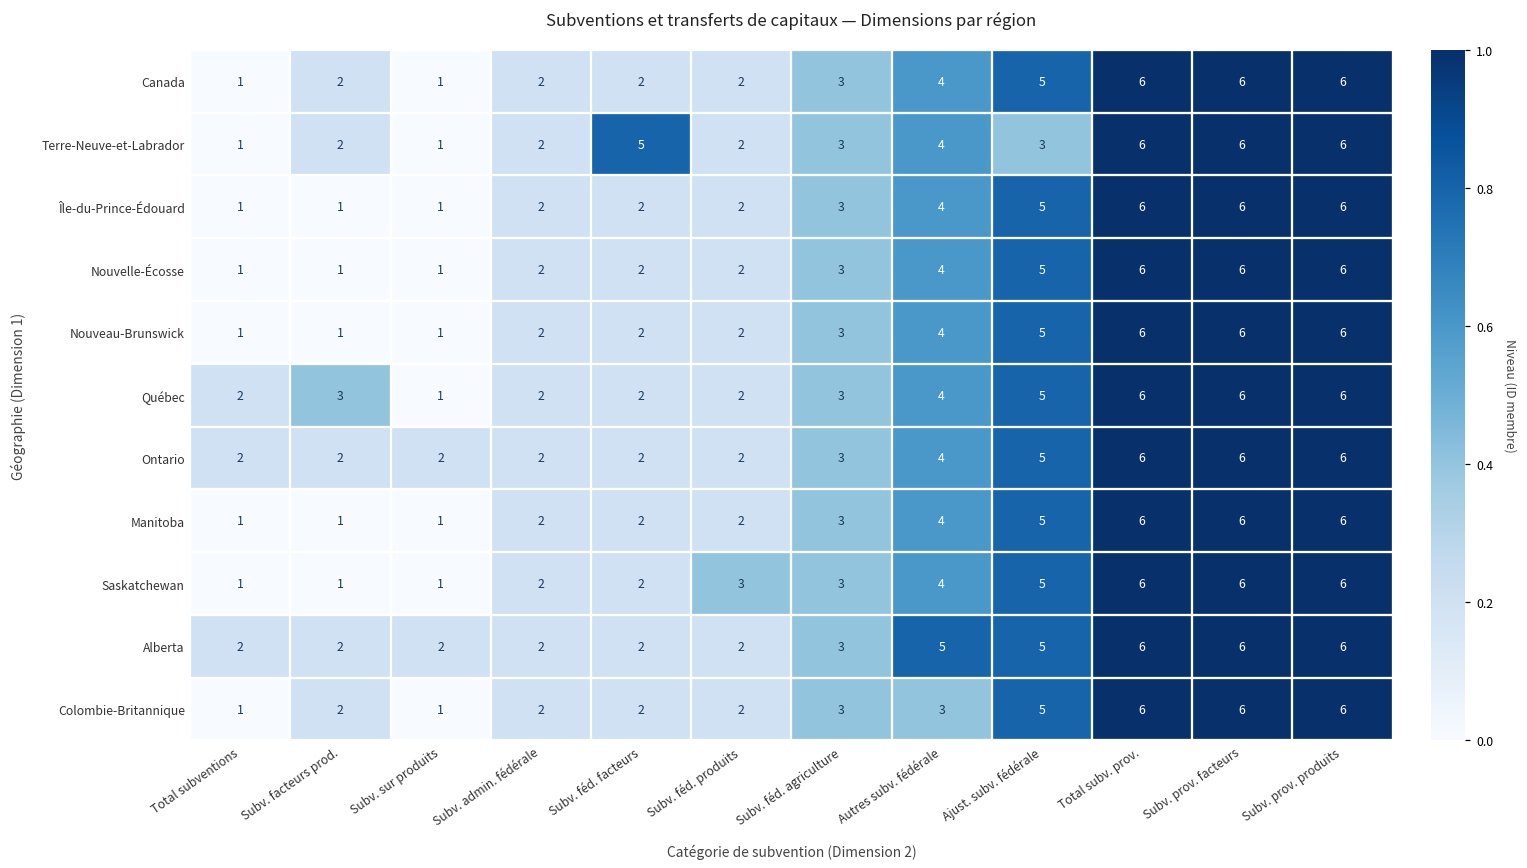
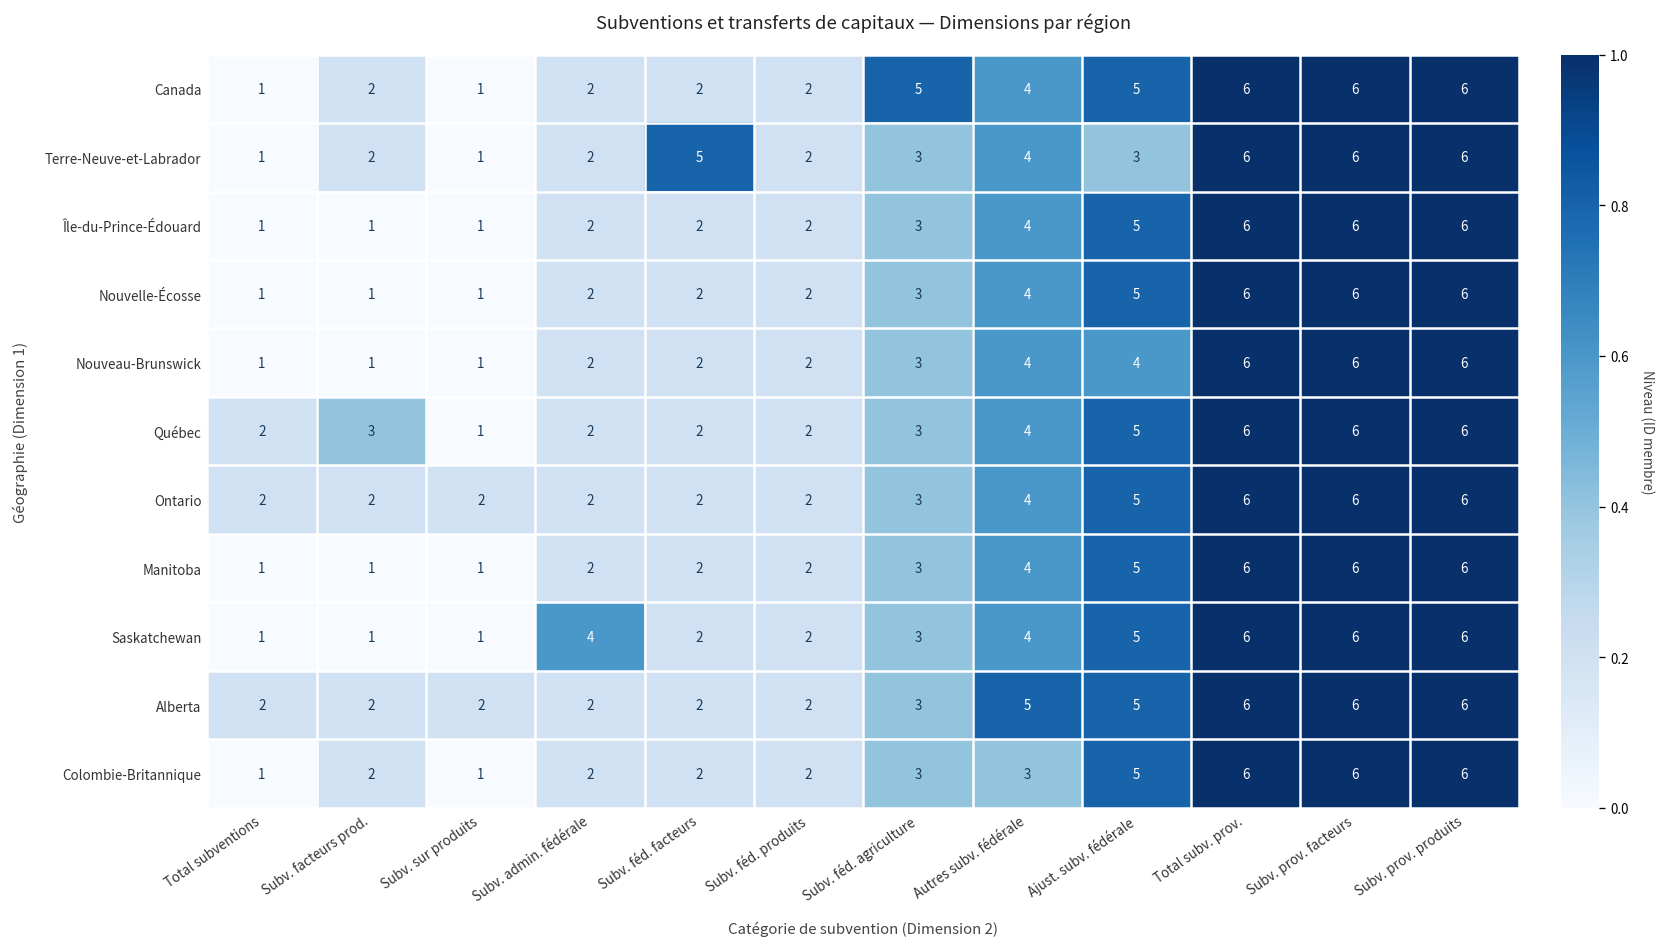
Canada, Subv. féd. agriculture: 3 -> 5
Nouveau-Brunswick, Ajust. subv. fédérale: 5 -> 4
Saskatchewan, Subv. admin. fédérale: 2 -> 4
Saskatchewan, Subv. féd. produits: 3 -> 2
